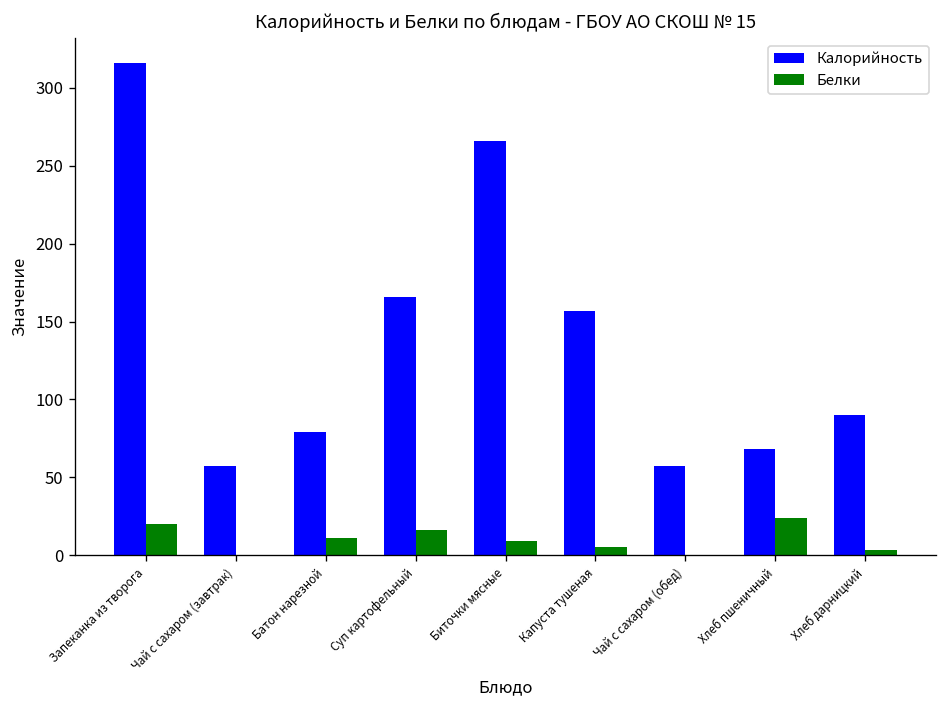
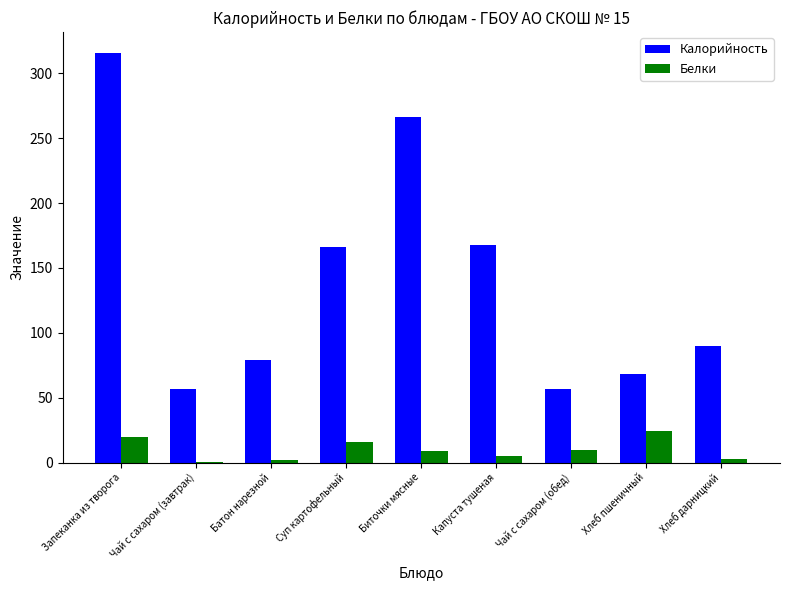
Белки, Батон нарезной: 11 -> 2
Калорийность, Капуста тушеная: 157 -> 168
Белки, Чай с сахаром (обед): 0 -> 10
